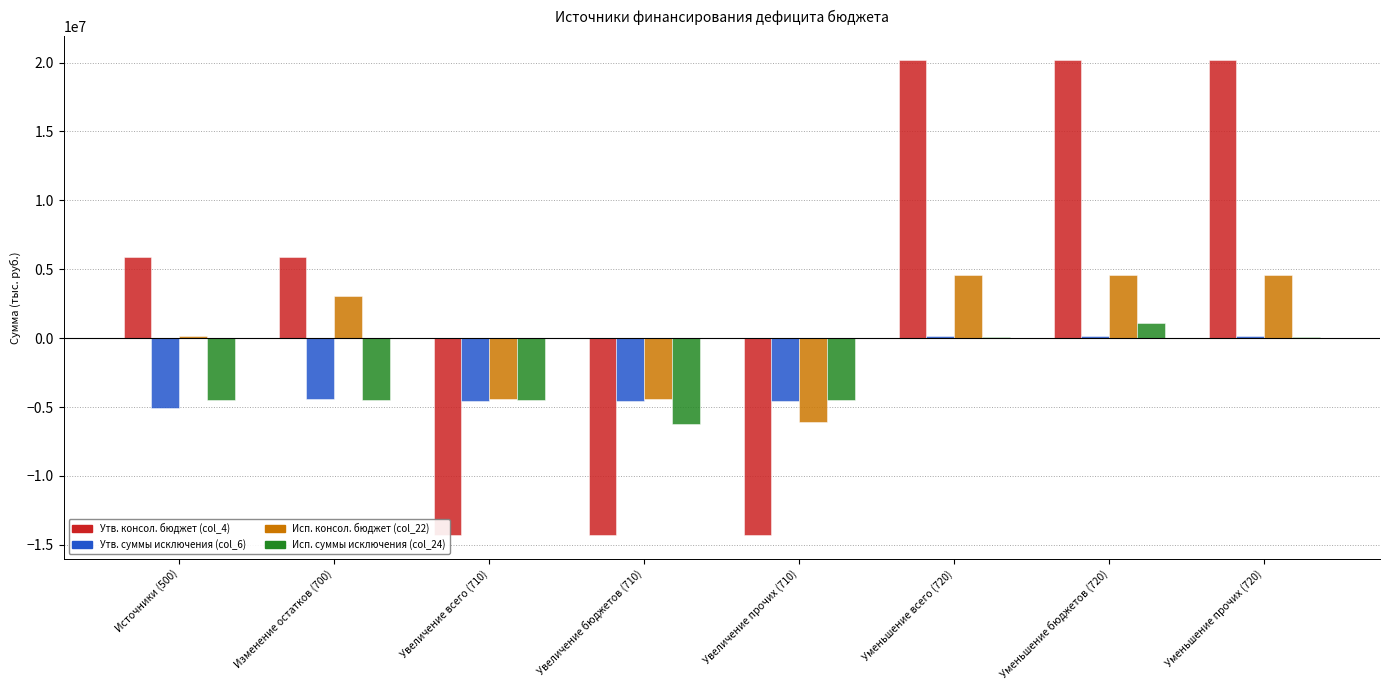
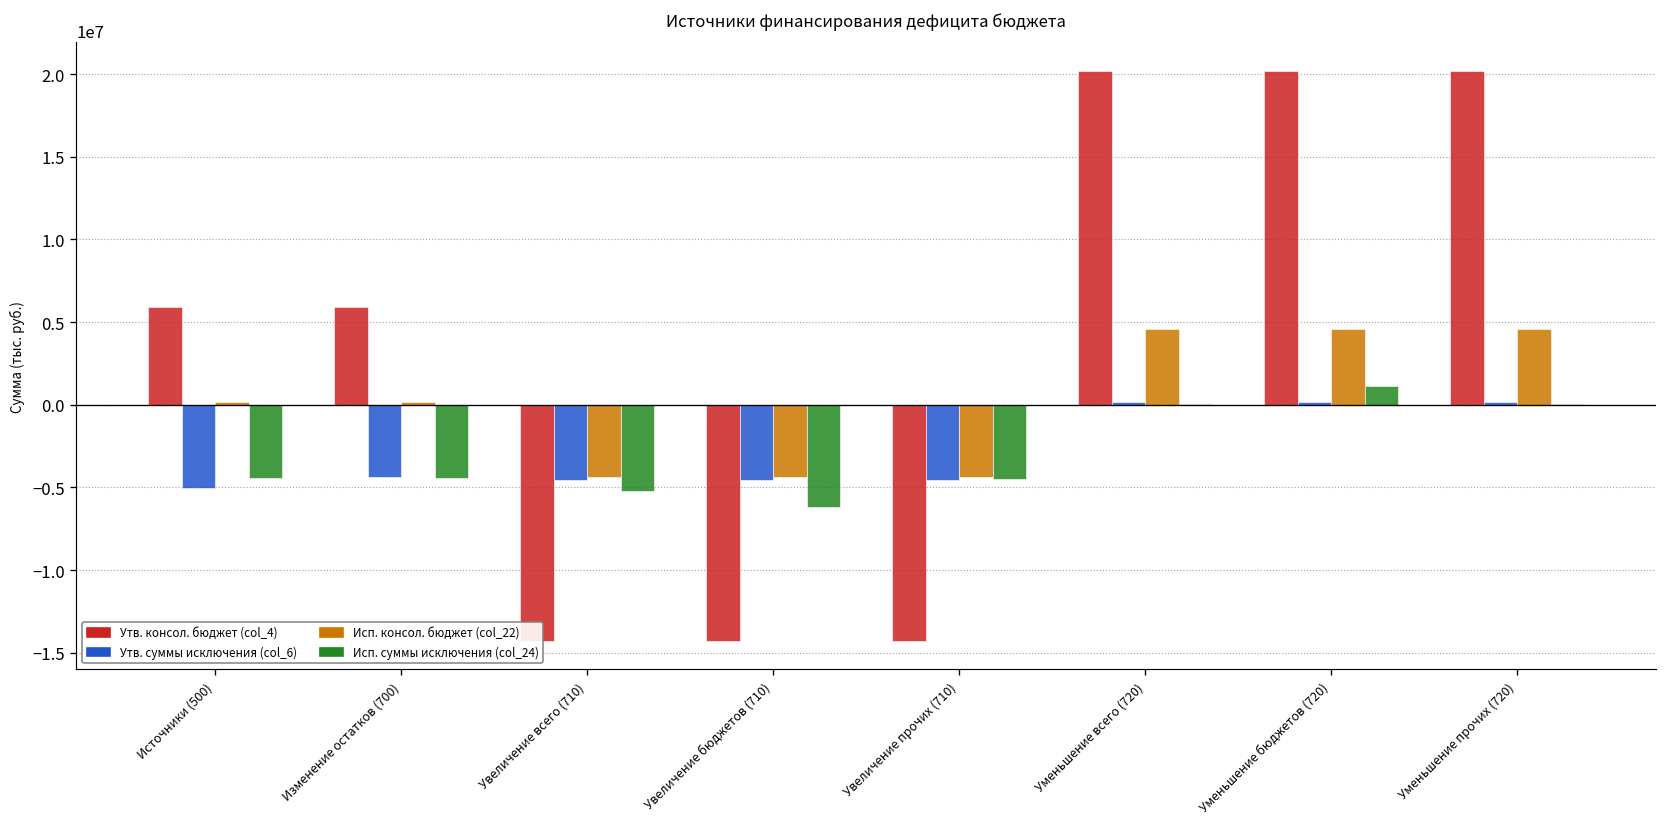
Исп. консол. бюджет (col_22), Изменение остатков (700): 3100000 -> 200000
Исп. суммы исключения (col_24), Увеличение всего (710): -4500000 -> -5200000
Исп. консол. бюджет (col_22), Увеличение прочих (710): -6100000 -> -4400000
